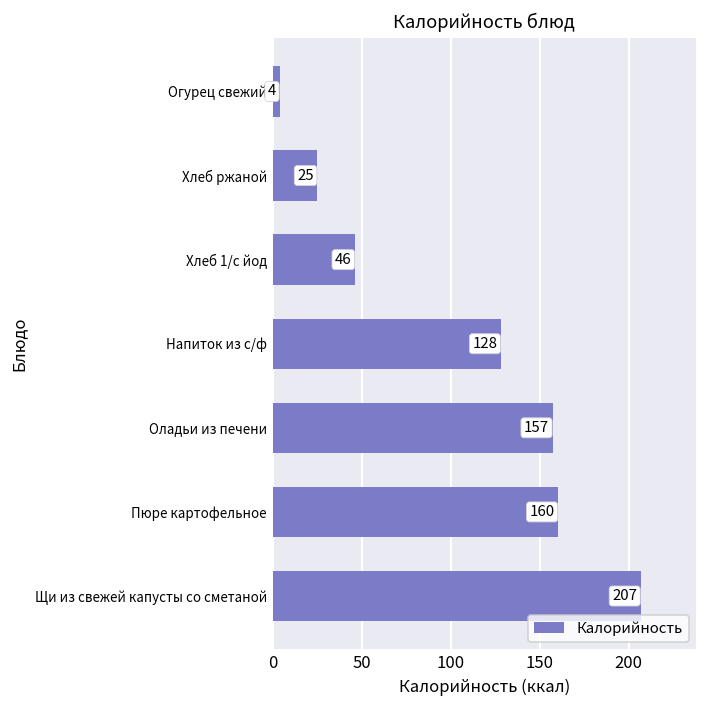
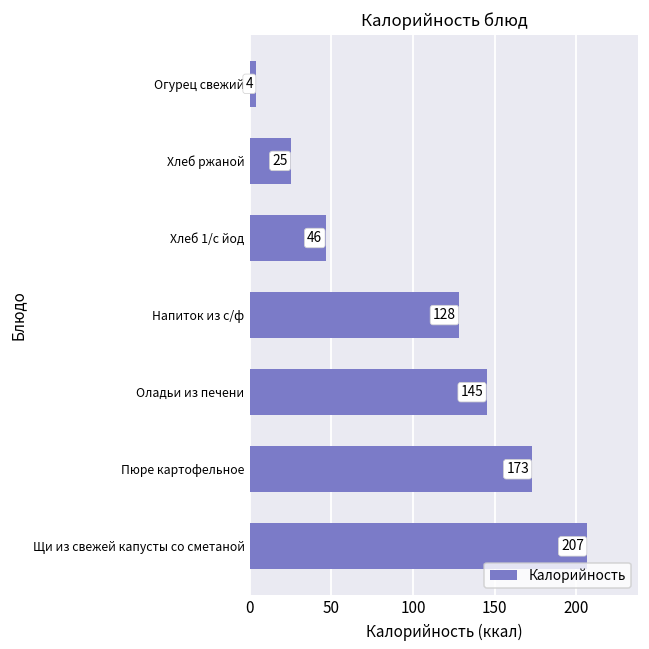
Оладьи из печени: 157 -> 145
Пюре картофельное: 160 -> 173
